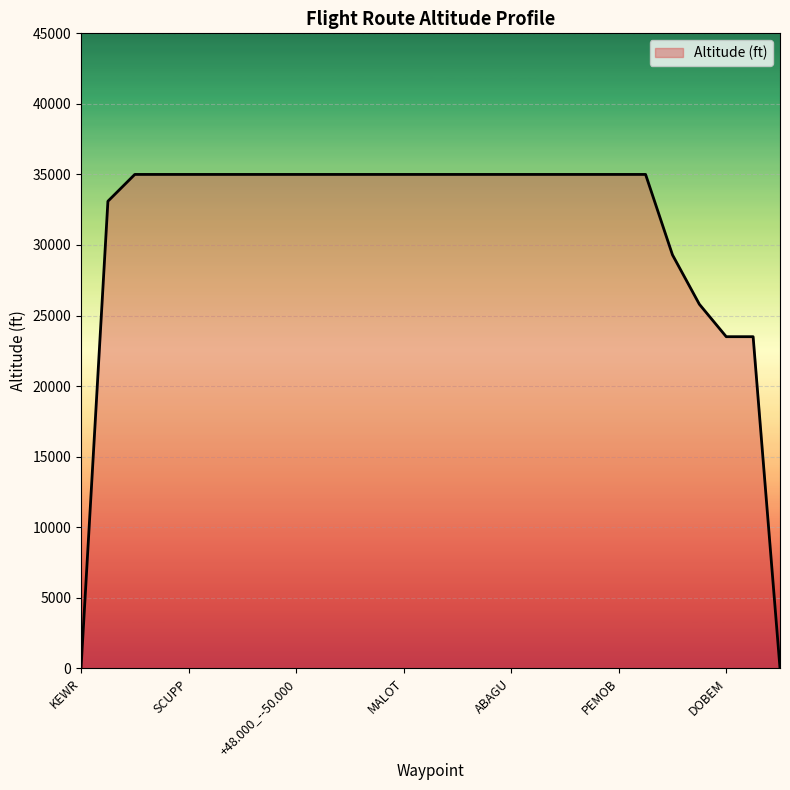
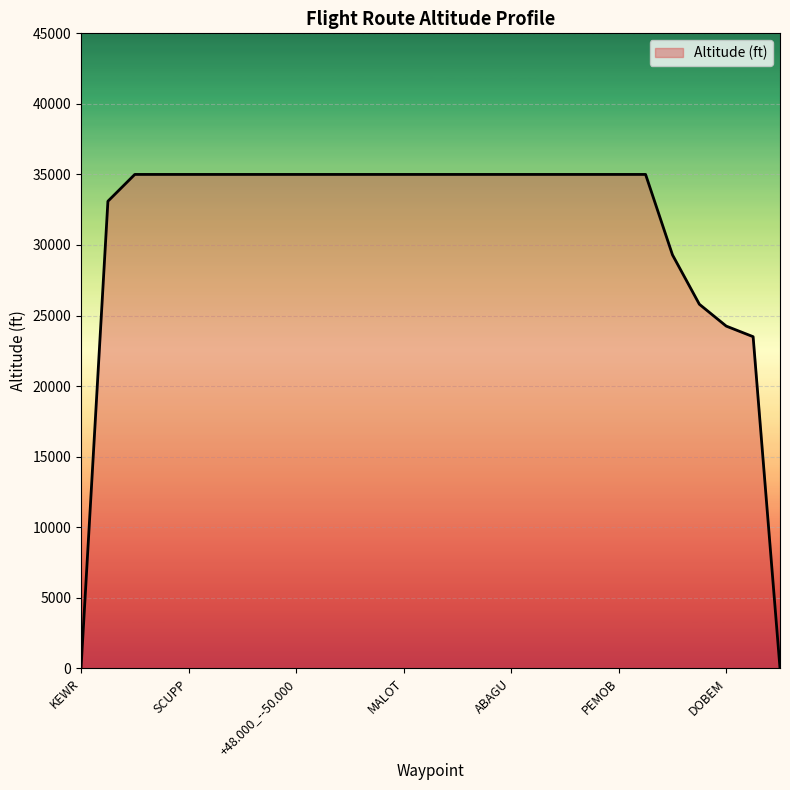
DOBEM: 23500 -> 24300
